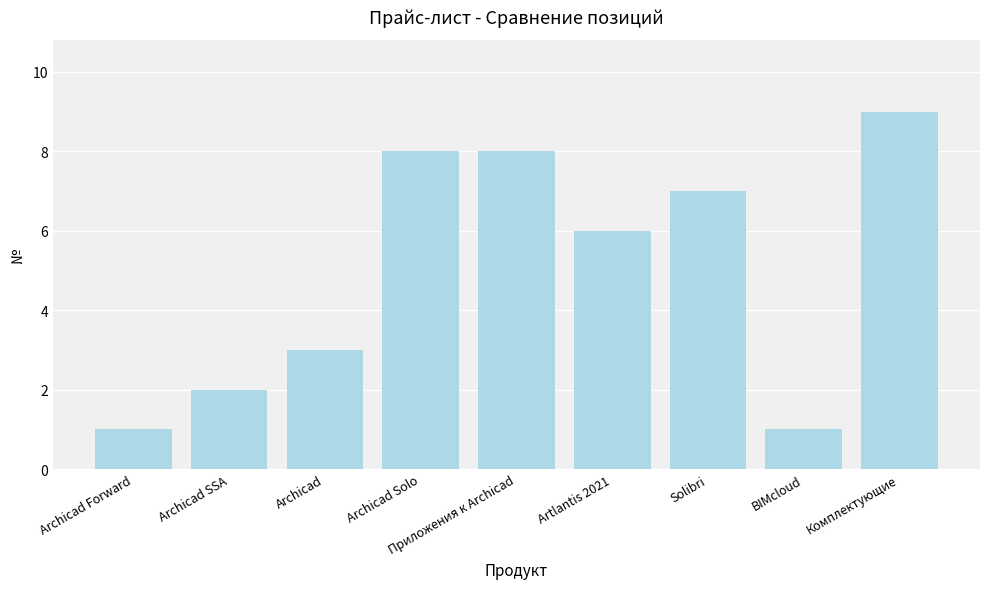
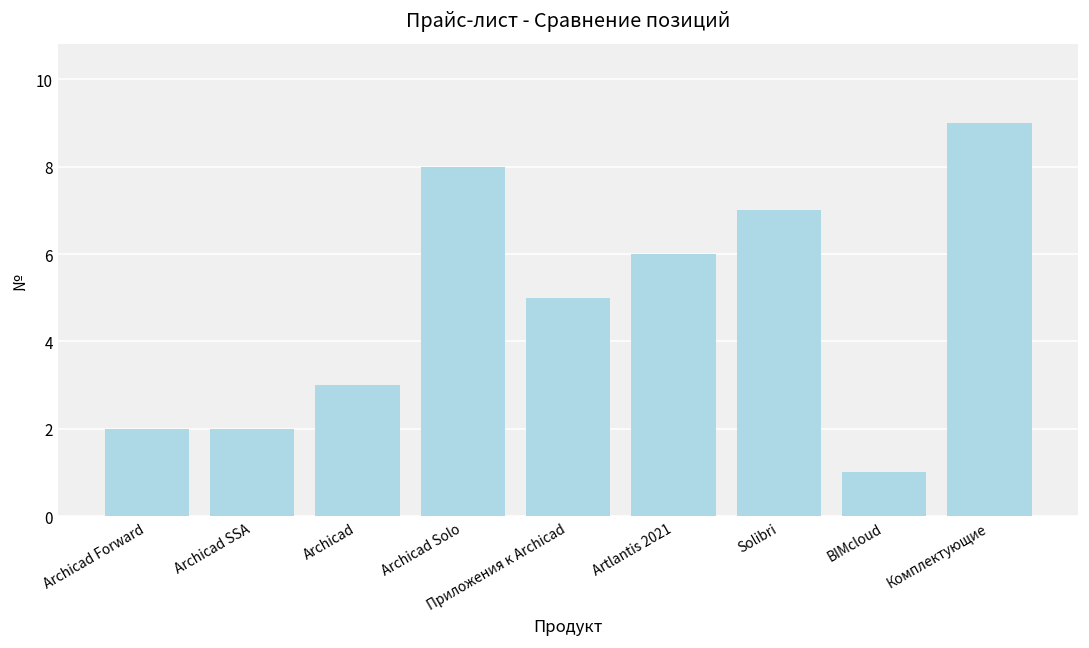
Archicad Forward: 1 -> 2
Приложения к Archicad: 8 -> 5
